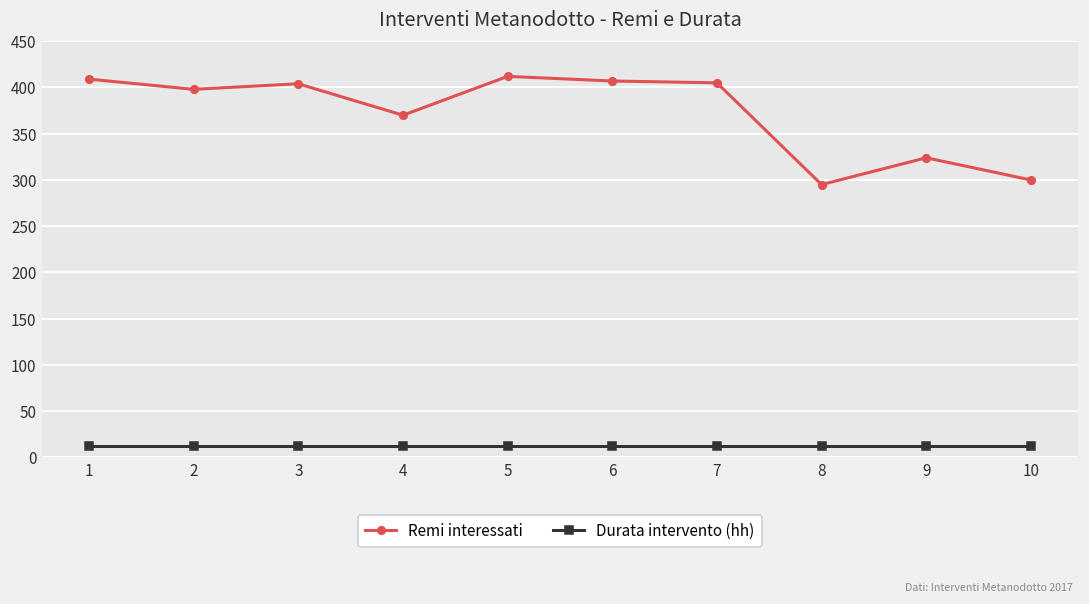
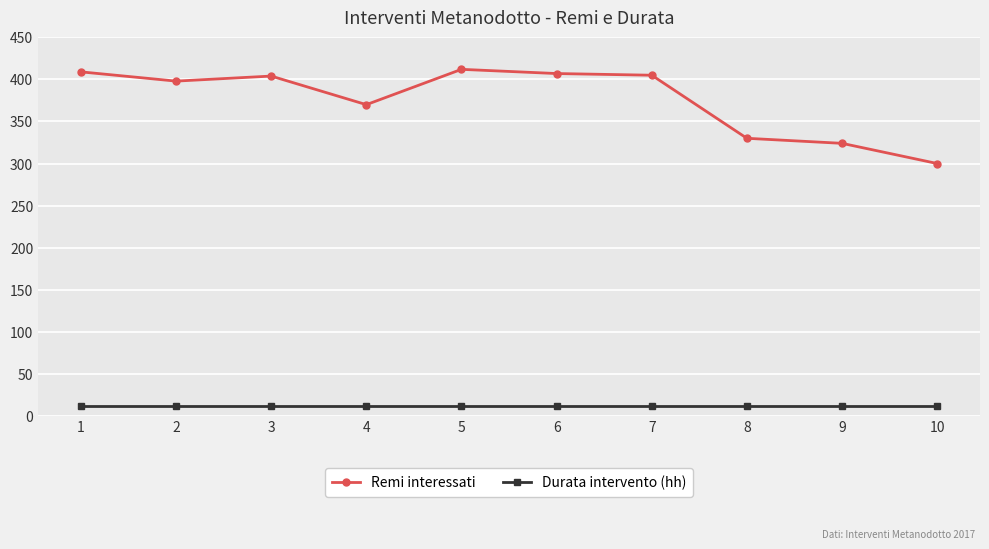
Remi interessati, 8: 300 -> 330
